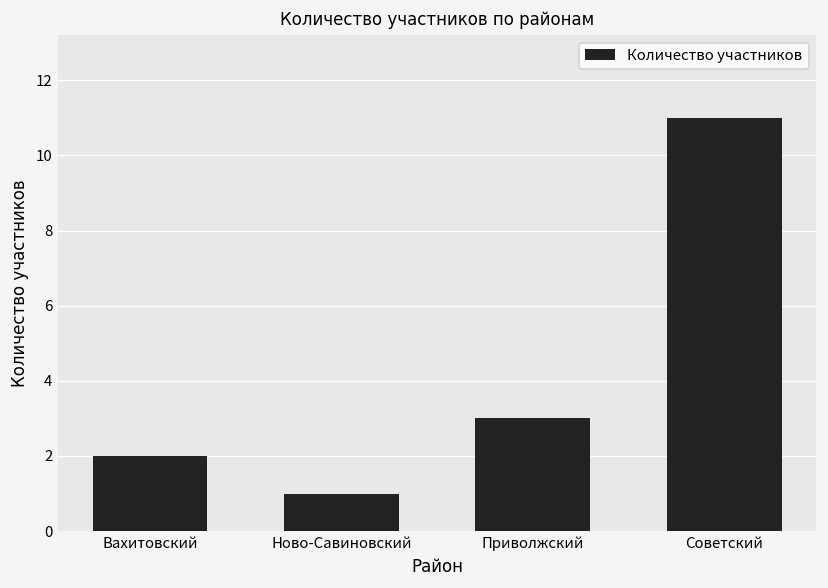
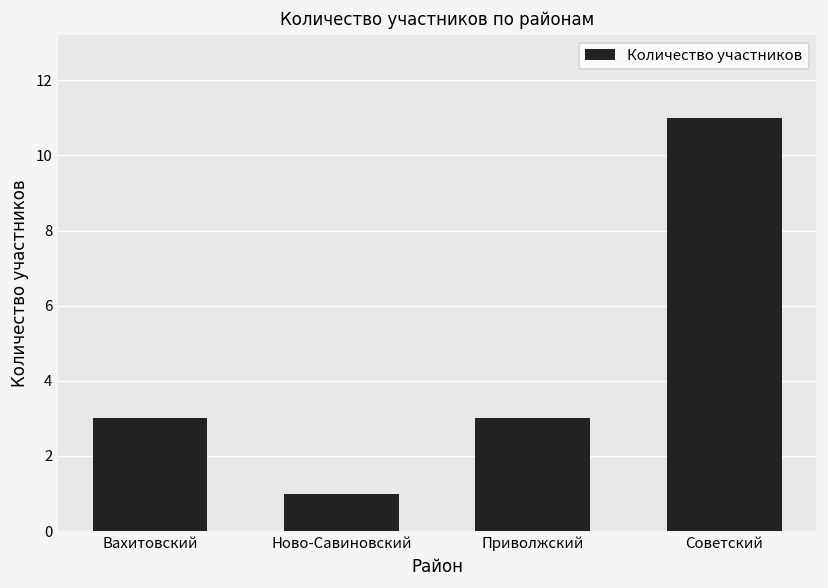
Вахитовский: 2 -> 3
